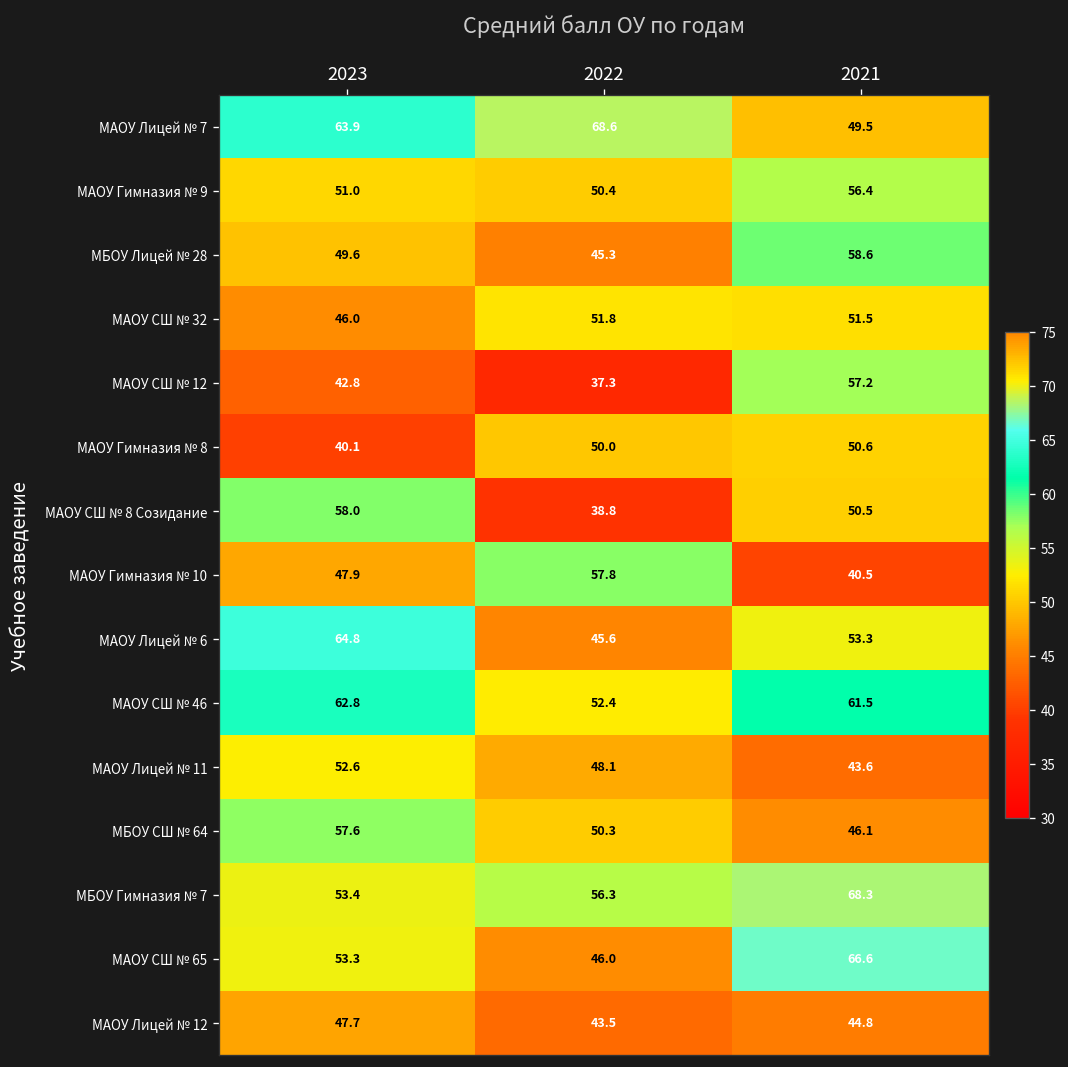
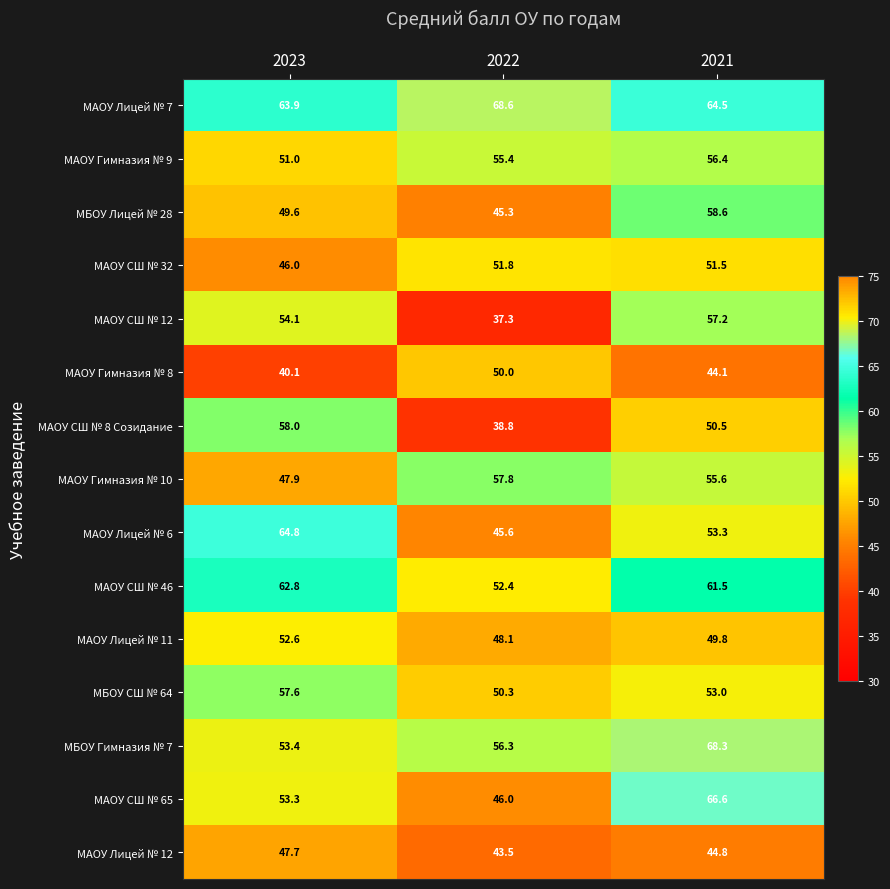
МАОУ Лицей № 7, 2021: 49.5 -> 64.5
МАОУ Гимназия № 9, 2022: 50.4 -> 55.4
МАОУ СШ № 12, 2023: 42.8 -> 54.1
МАОУ Гимназия № 8, 2021: 50.6 -> 44.1
МАОУ Гимназия № 10, 2021: 40.5 -> 55.6
МАОУ Лицей № 11, 2021: 43.6 -> 49.8
МБОУ СШ № 64, 2021: 46.1 -> 53.0
